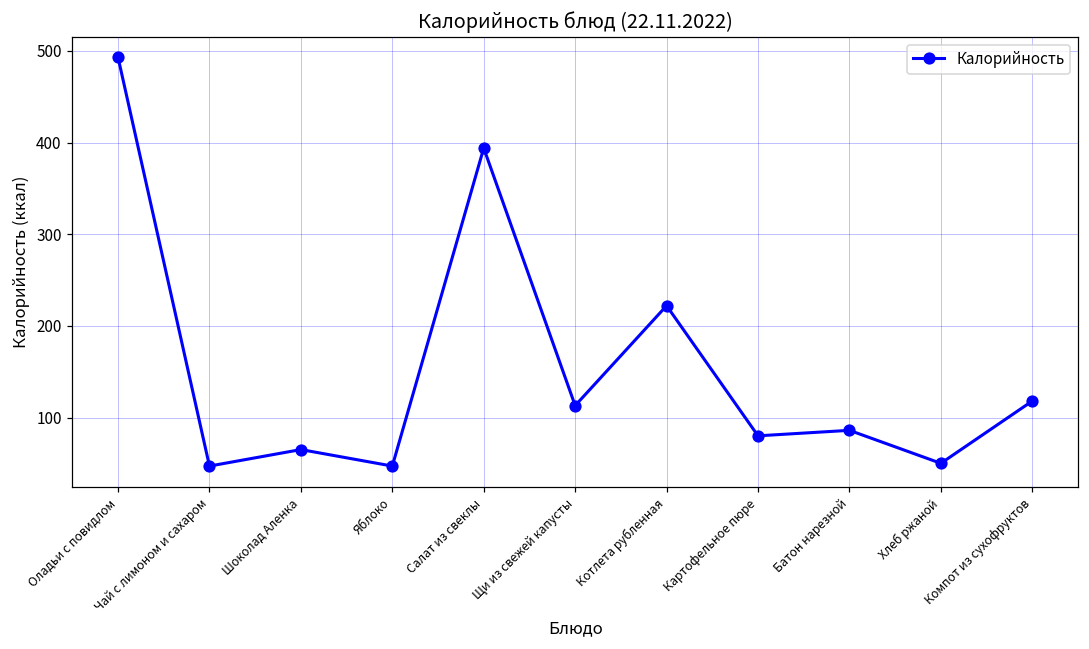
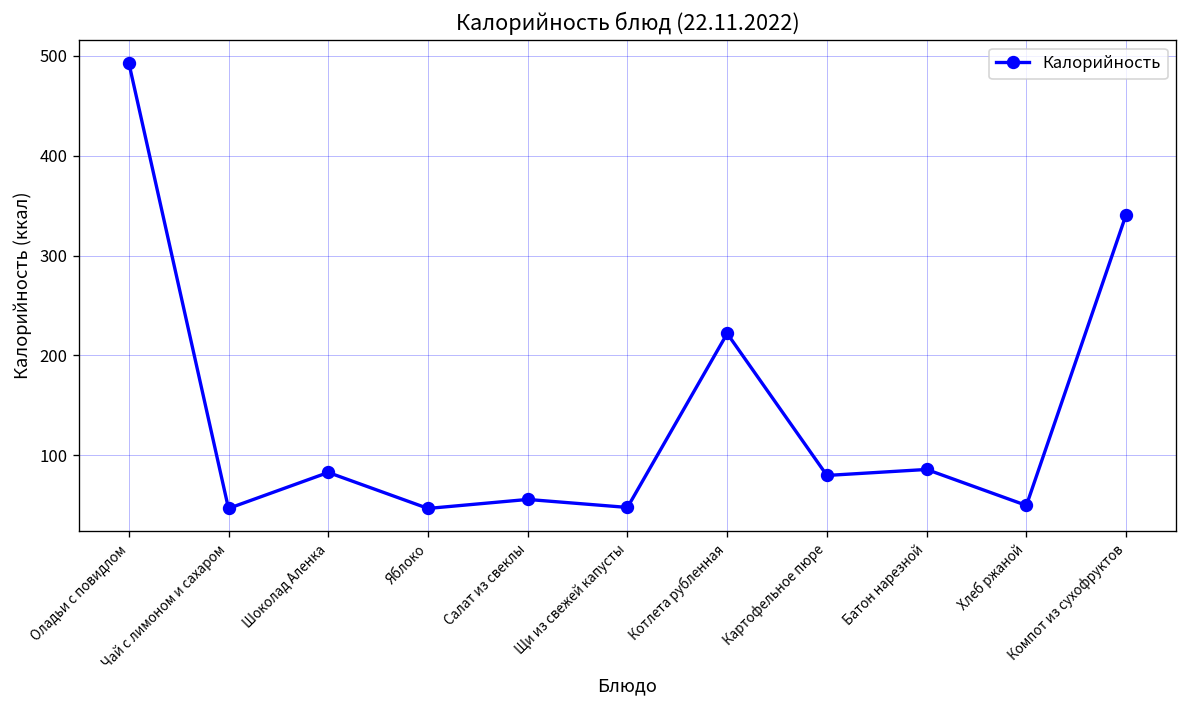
Шоколад Аленка: 70 -> 80
Салат из свеклы: 390 -> 60
Щи из свежей капусты: 110 -> 50
Компот из сухофруктов: 120 -> 340
